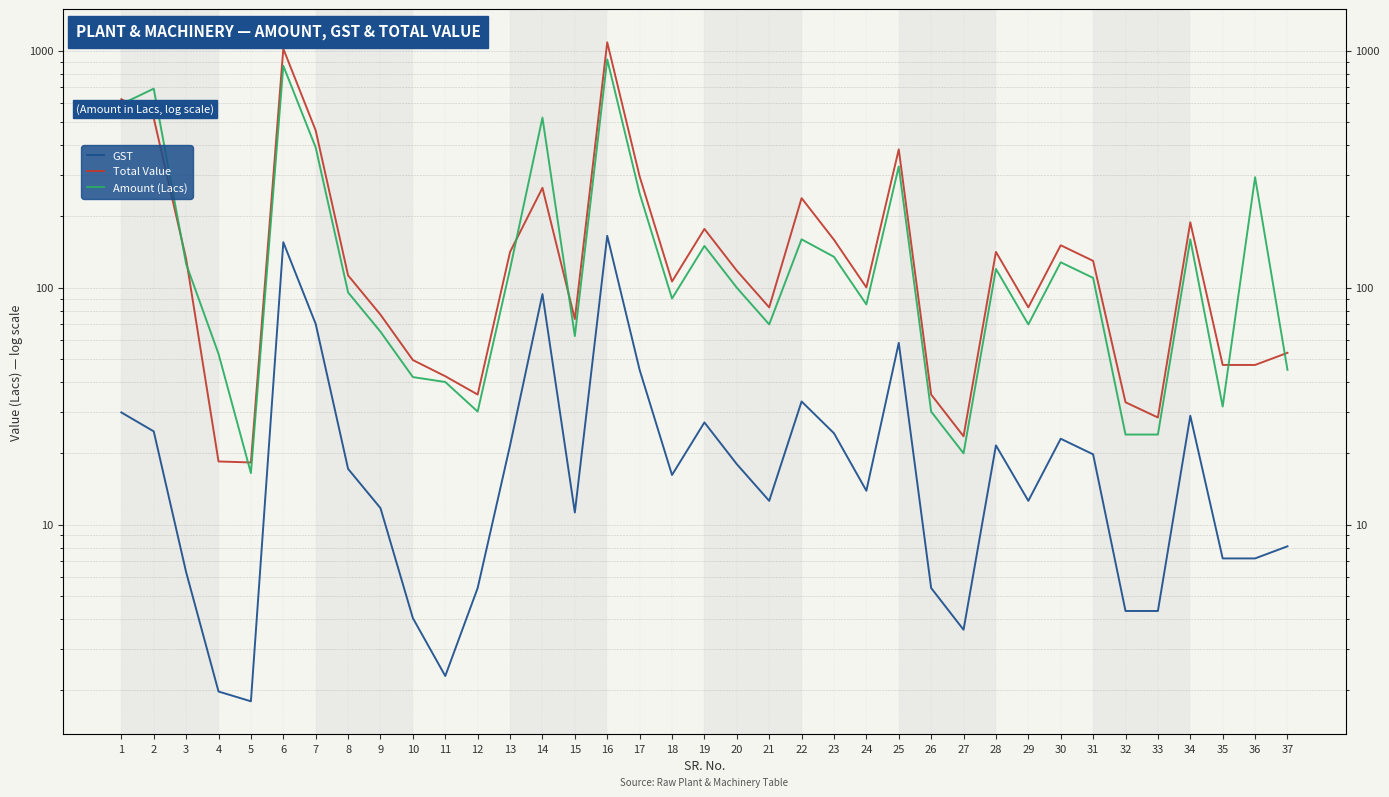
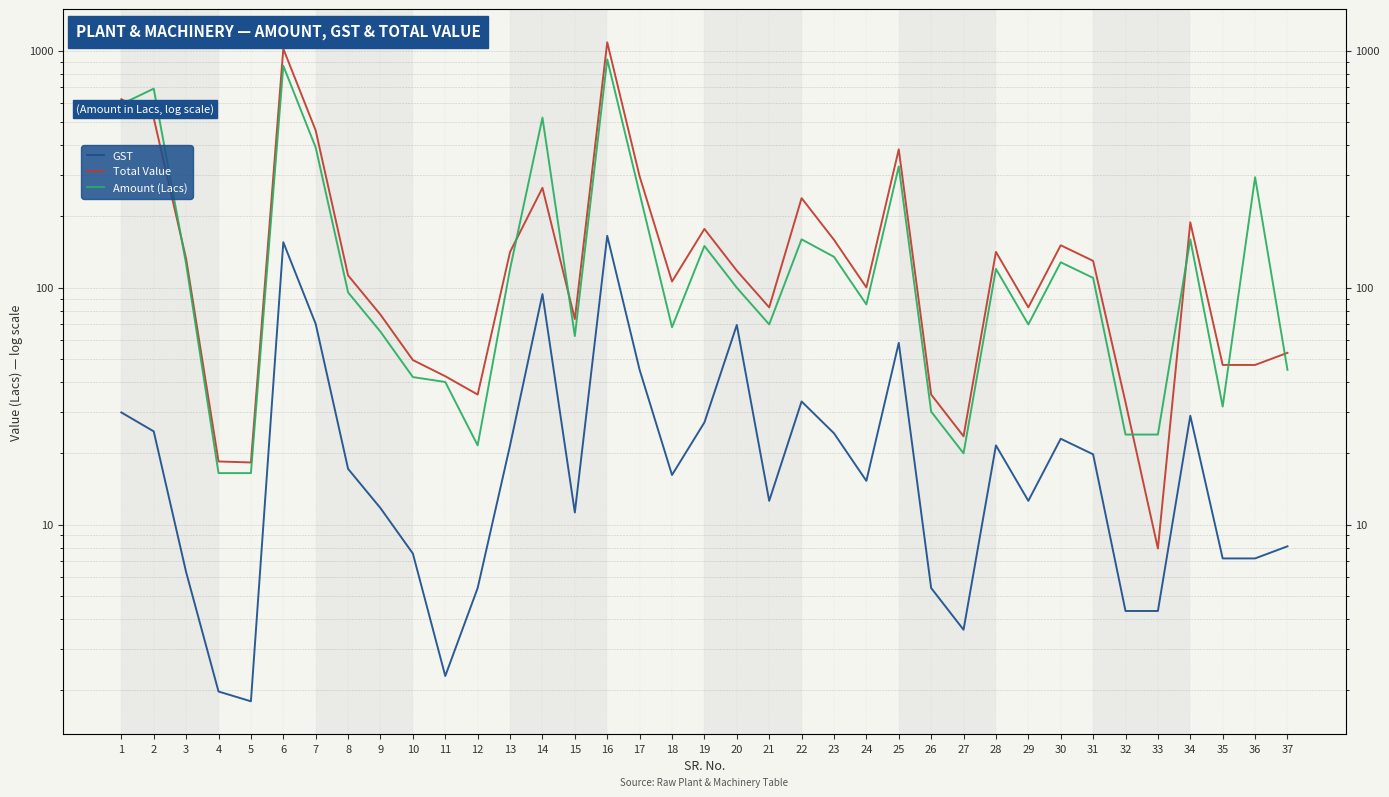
Amount (Lacs), 4: 53 -> 17
GST, 10: 4.0 -> 7.6
Amount (Lacs), 12: 30 -> 22
Amount (Lacs), 18: 90 -> 68
GST, 20: 18 -> 70
GST, 24: 14 -> 15
Total Value, 33: 28 -> 7.9
